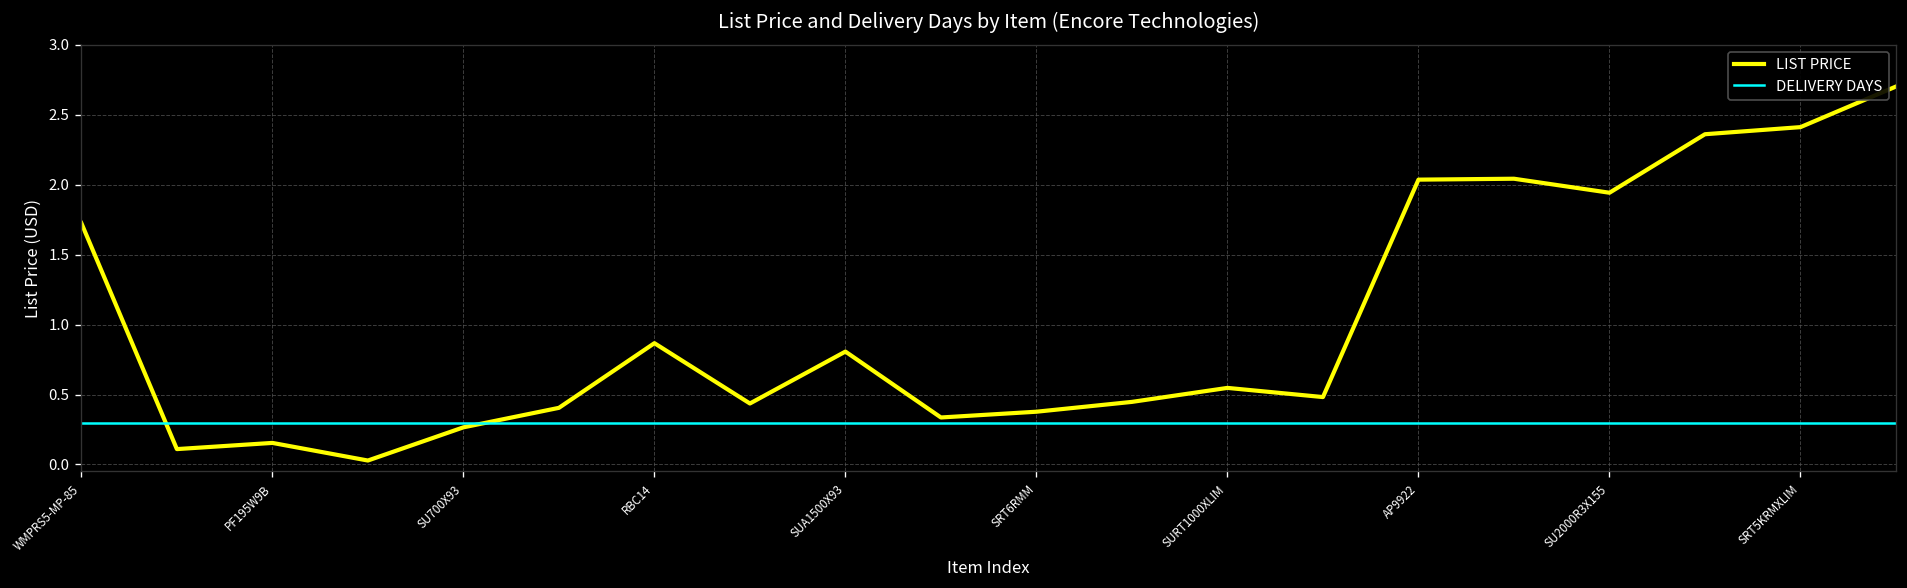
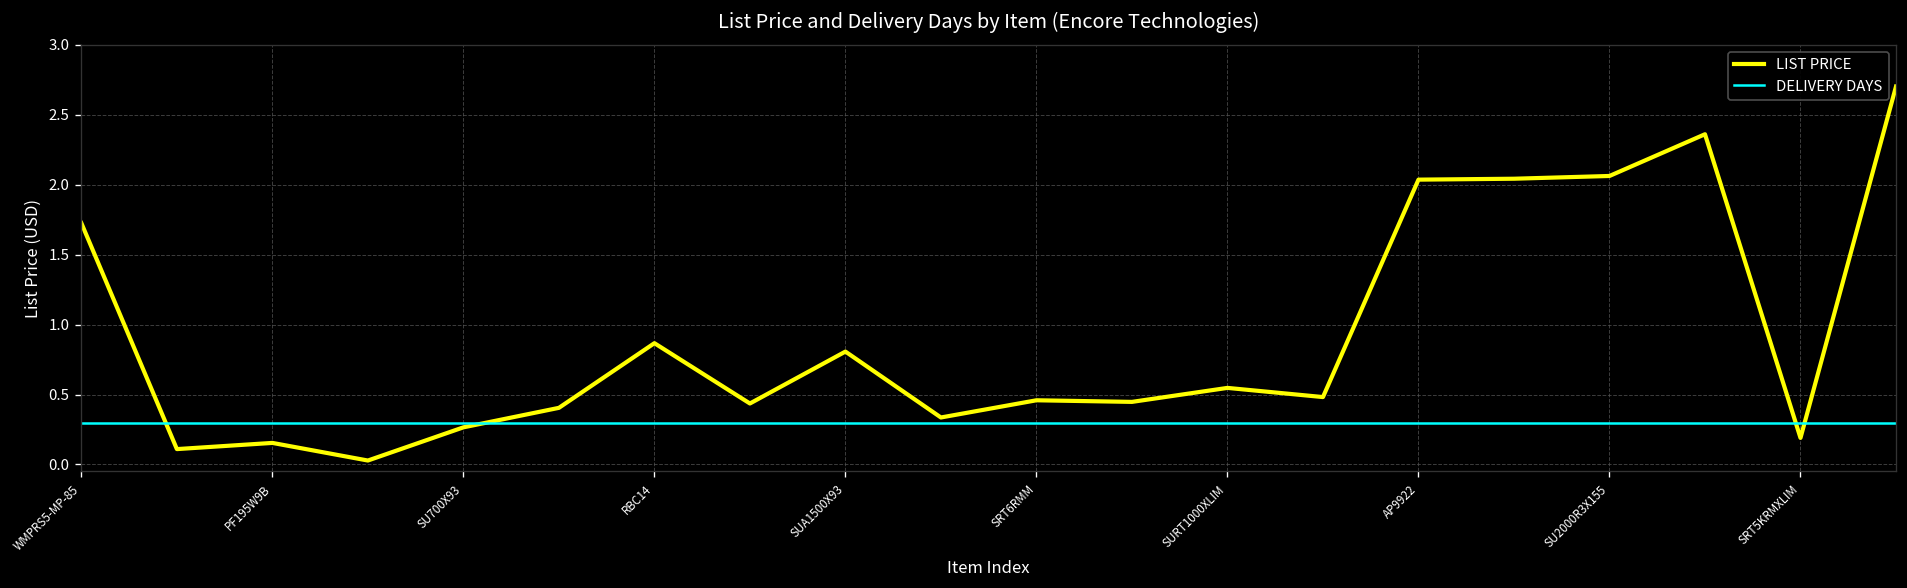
LIST PRICE, SRT6RMM: 0.38 -> 0.46
LIST PRICE, SU2000R3X155: 1.94 -> 2.06
LIST PRICE, SRT5KRMXLIM: 2.41 -> 0.19
